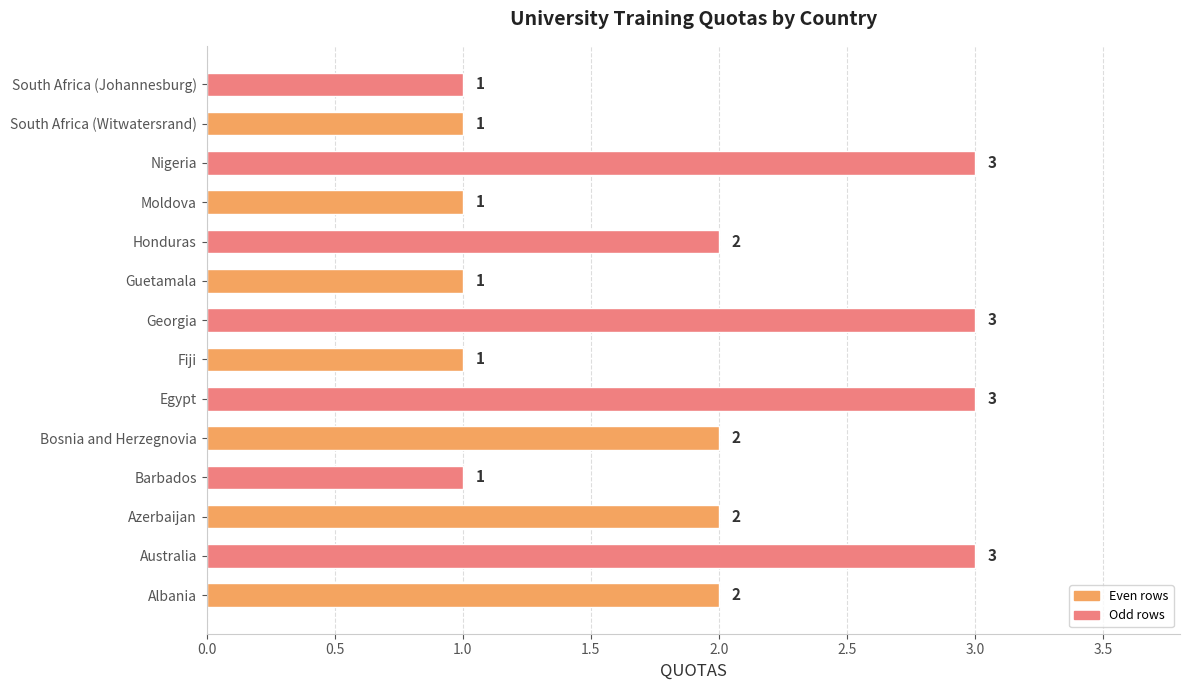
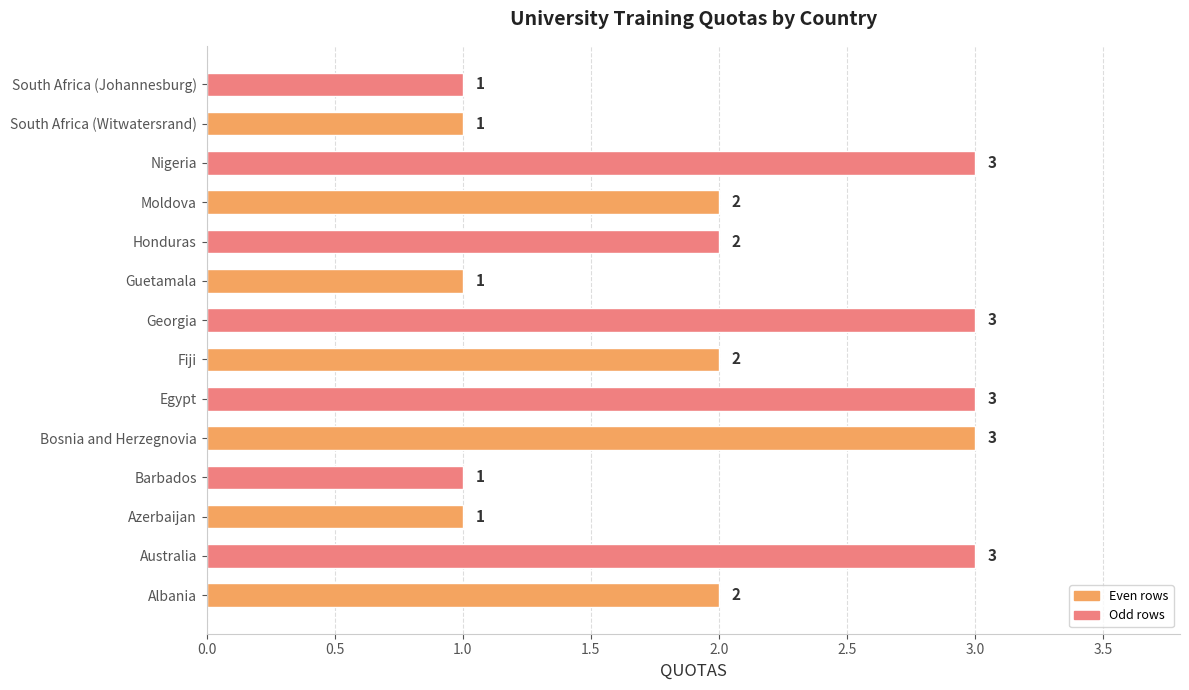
Moldova: 1 -> 2
Fiji: 1 -> 2
Bosnia and Herzegnovia: 2 -> 3
Azerbaijan: 2 -> 1
